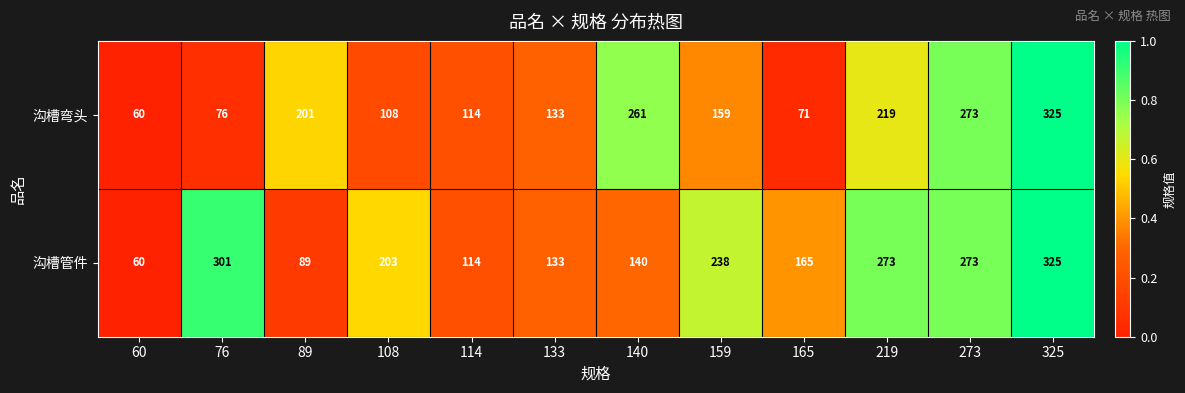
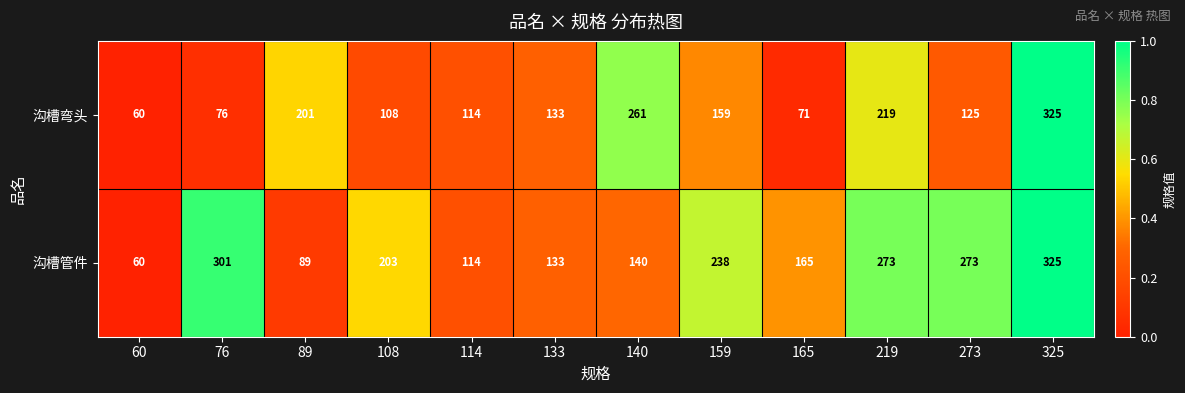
沟槽弯头, 273: 273 -> 125
